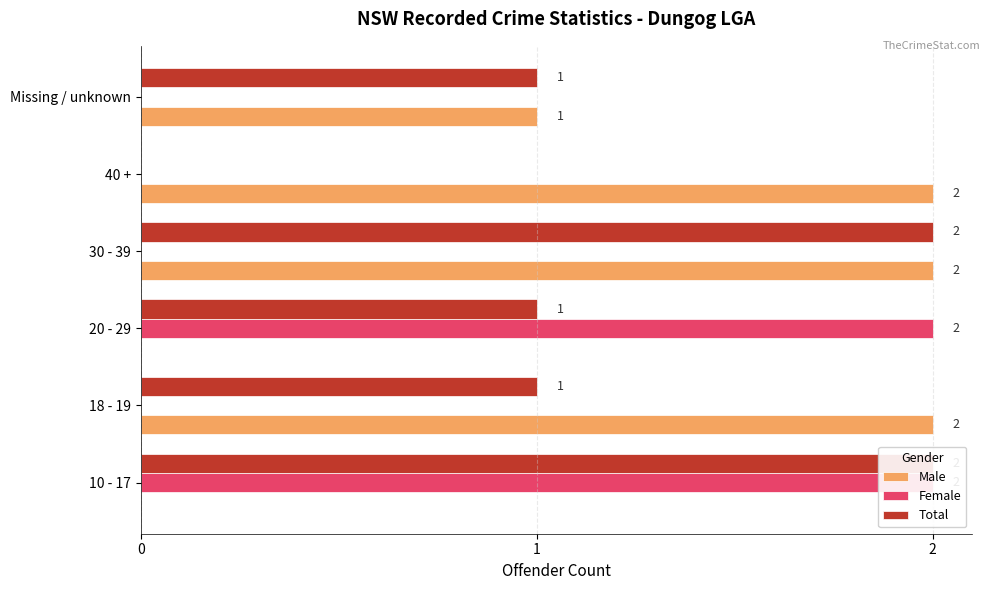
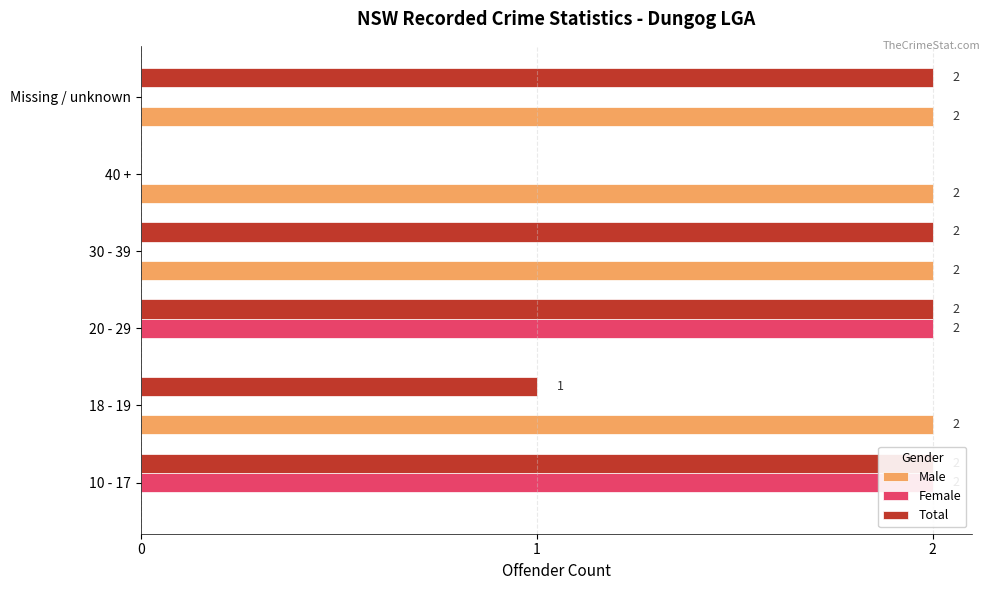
Total, Missing / unknown: 1 -> 2
Male, Missing / unknown: 1 -> 2
Total, 20 - 29: 1 -> 2
